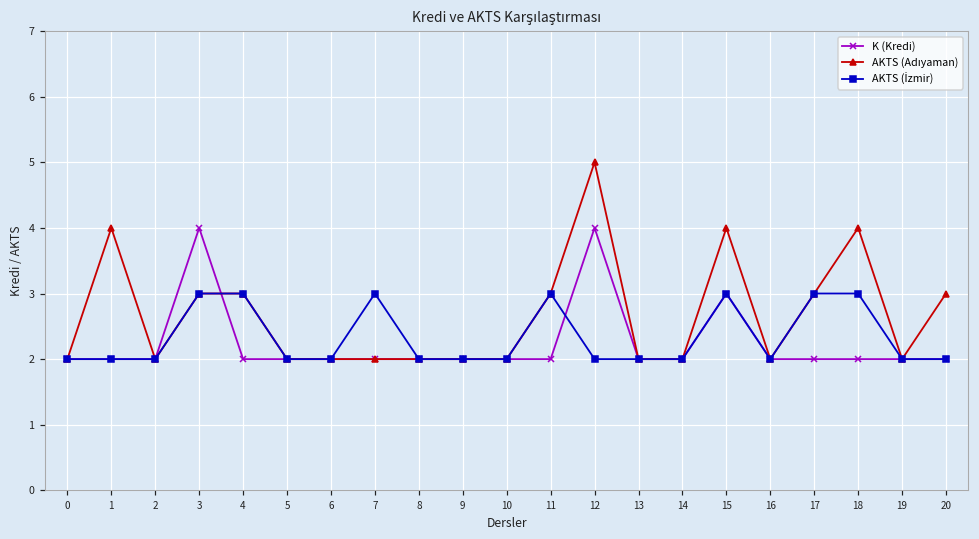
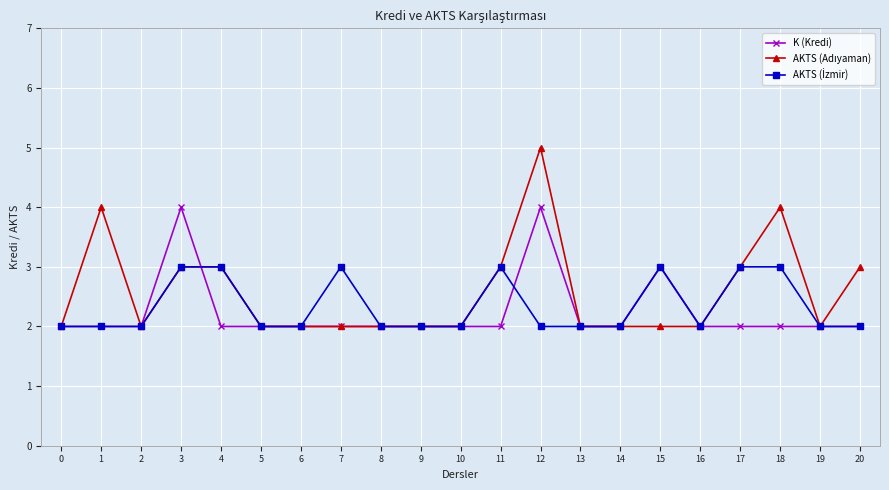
AKTS (Adıyaman), 15: 4 -> 2
